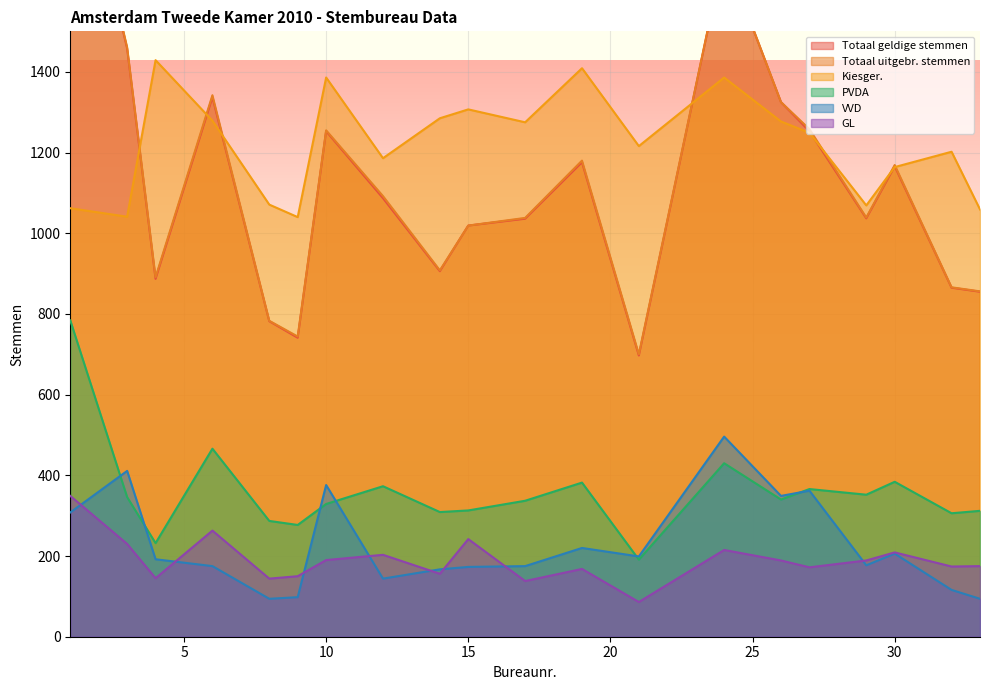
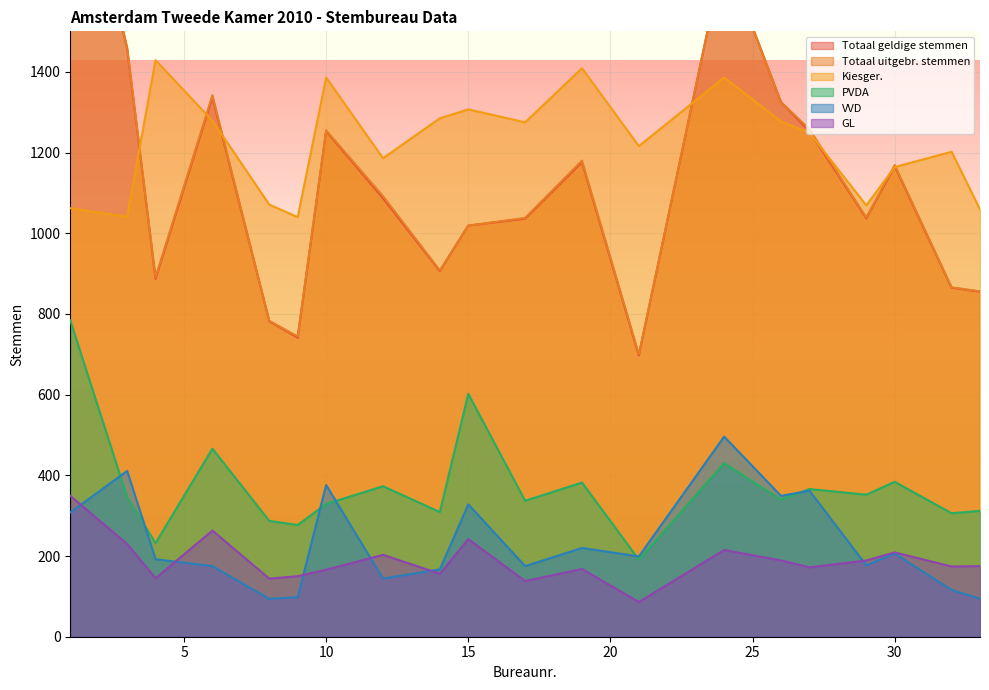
GL, 10: 190 -> 170
PVDA, 15: 310 -> 600
VVD, 15: 170 -> 330
